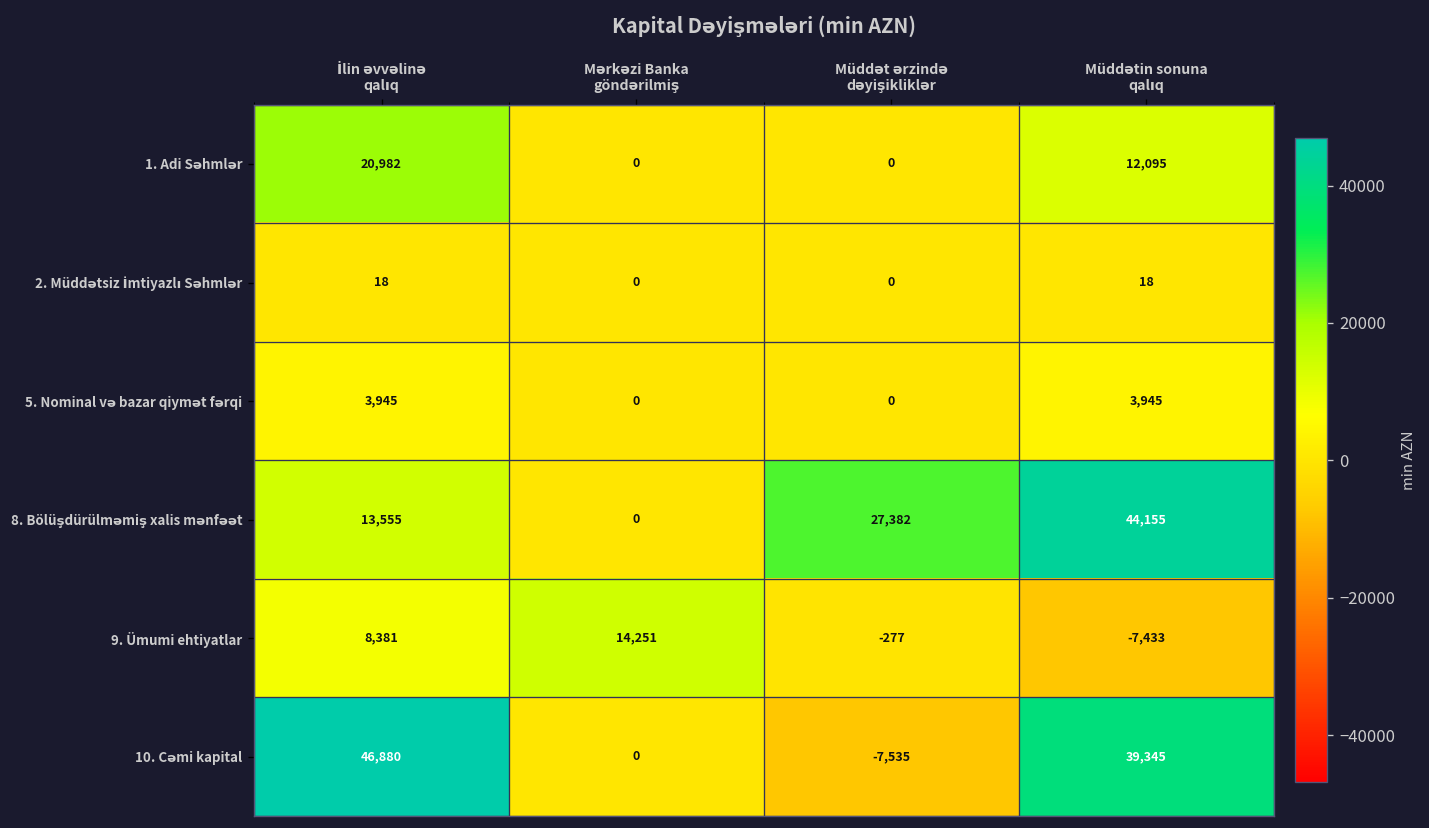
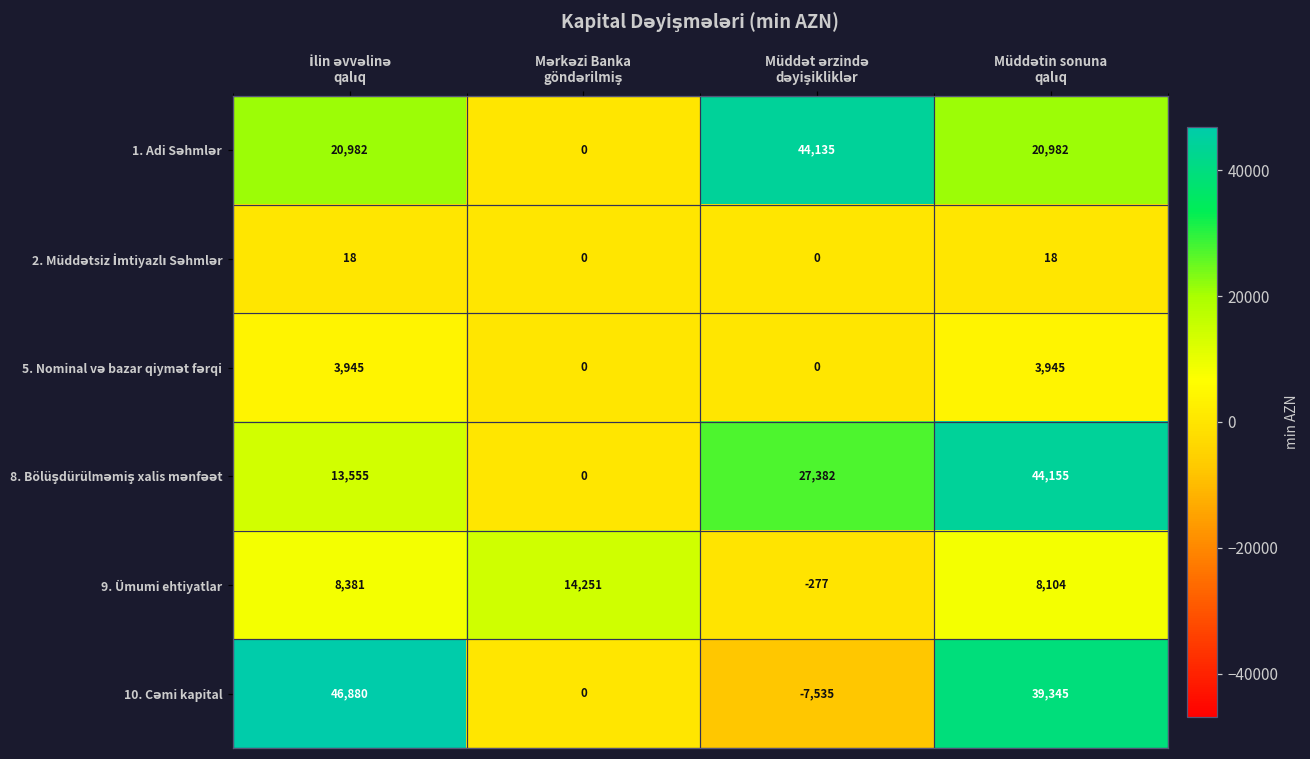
1. Adi Səhmlər, Müddət ərzində dəyişikliklər: 0 -> 44,135
1. Adi Səhmlər, Müddətin sonuna qalıq: 12,095 -> 20,982
9. Ümumi ehtiyatlar, Müddətin sonuna qalıq: -7,433 -> 8,104
